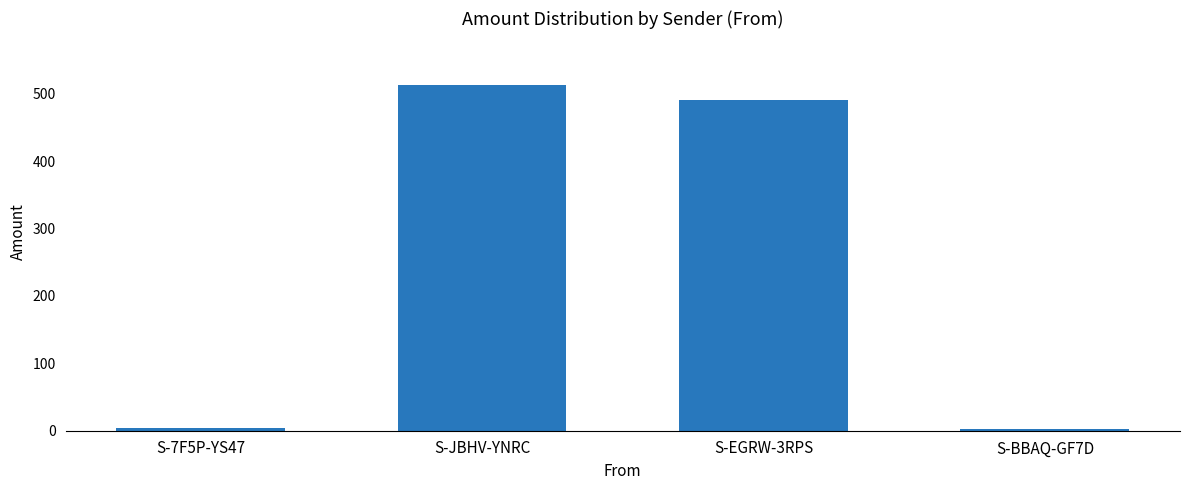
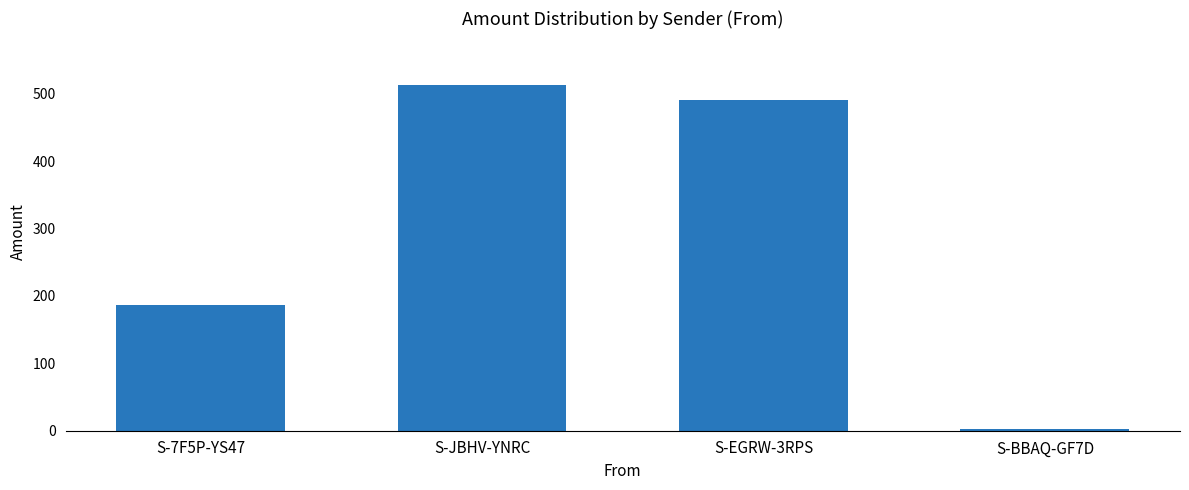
S-7F5P-YS47: 0 -> 190
